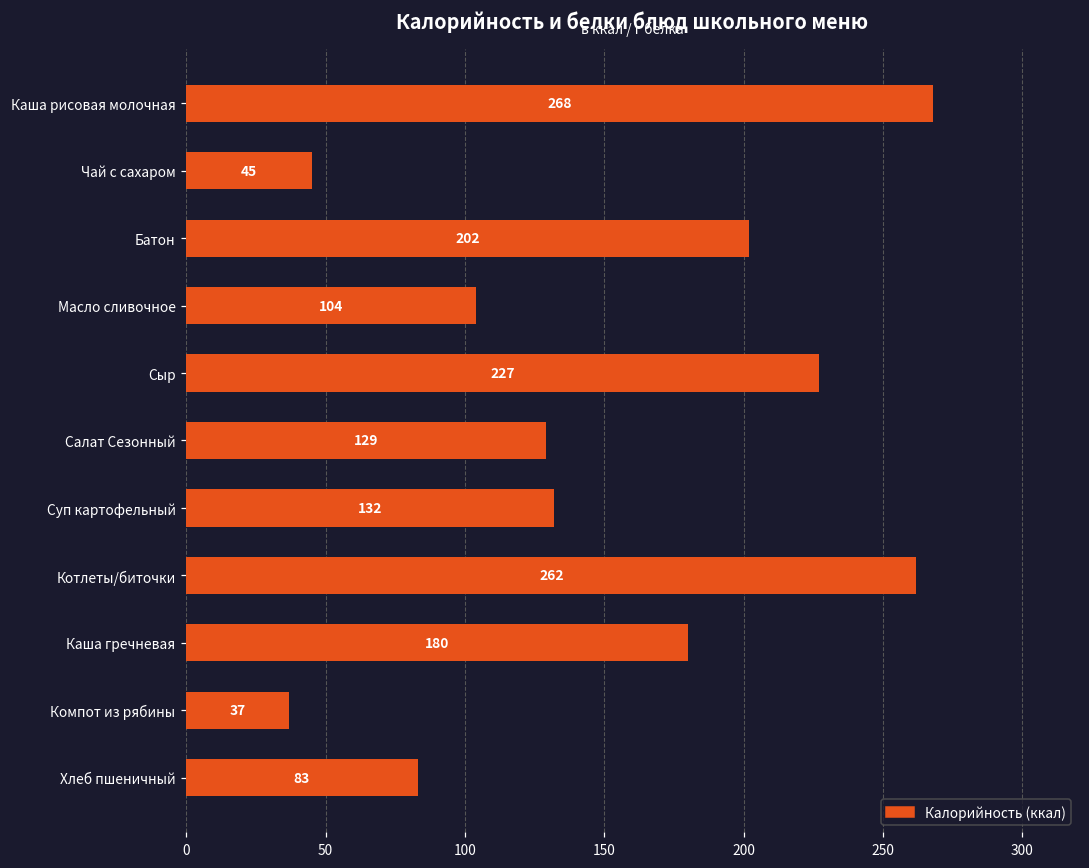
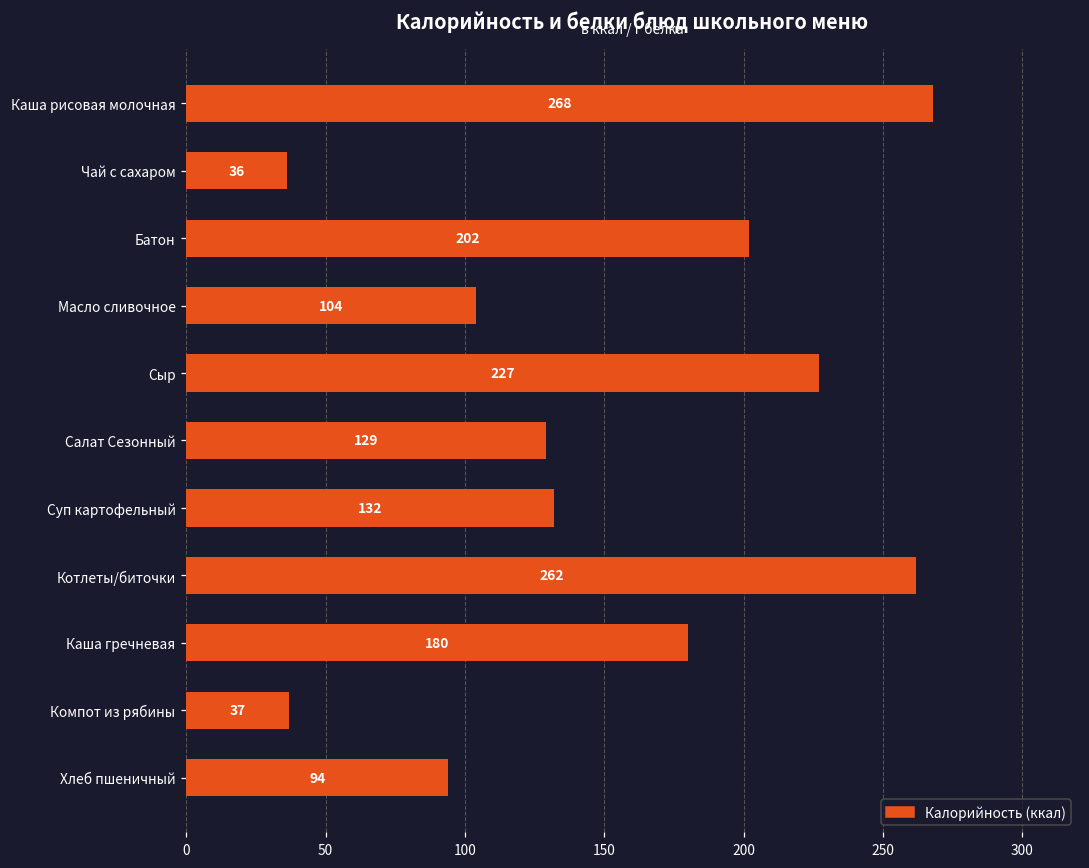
Чай с сахаром: 45 -> 36
Хлеб пшеничный: 83 -> 94
